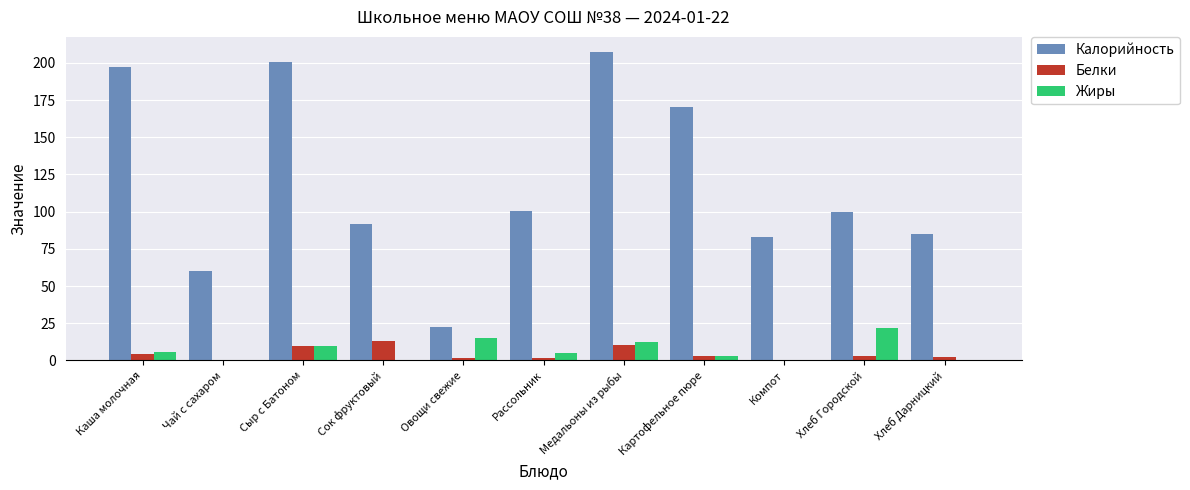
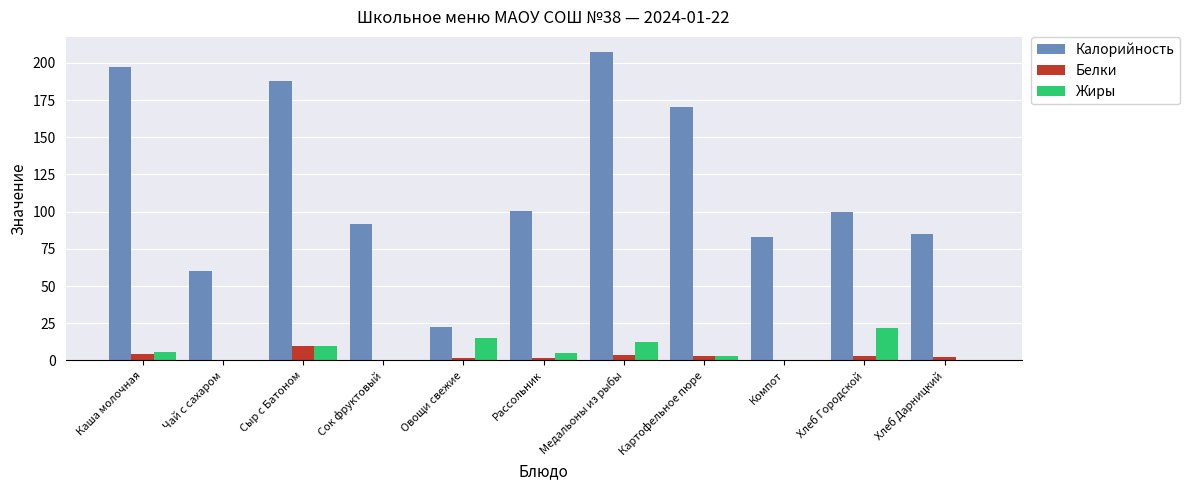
Калорийность, Сыр с Батоном: 201 -> 188
Белки, Сок фруктовый: 13 -> 1
Белки, Медальоны из рыбы: 11 -> 4
